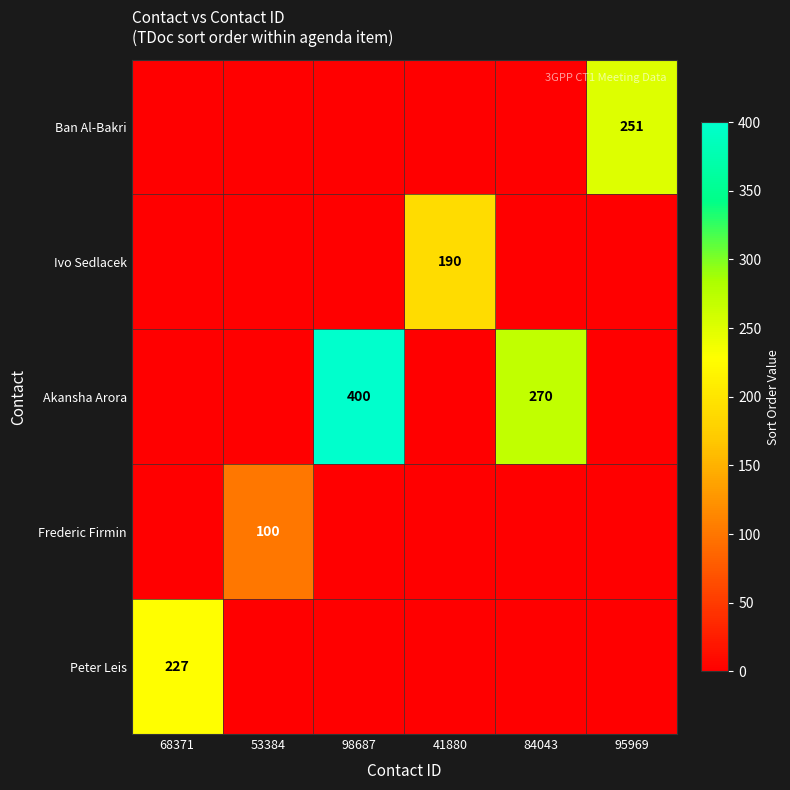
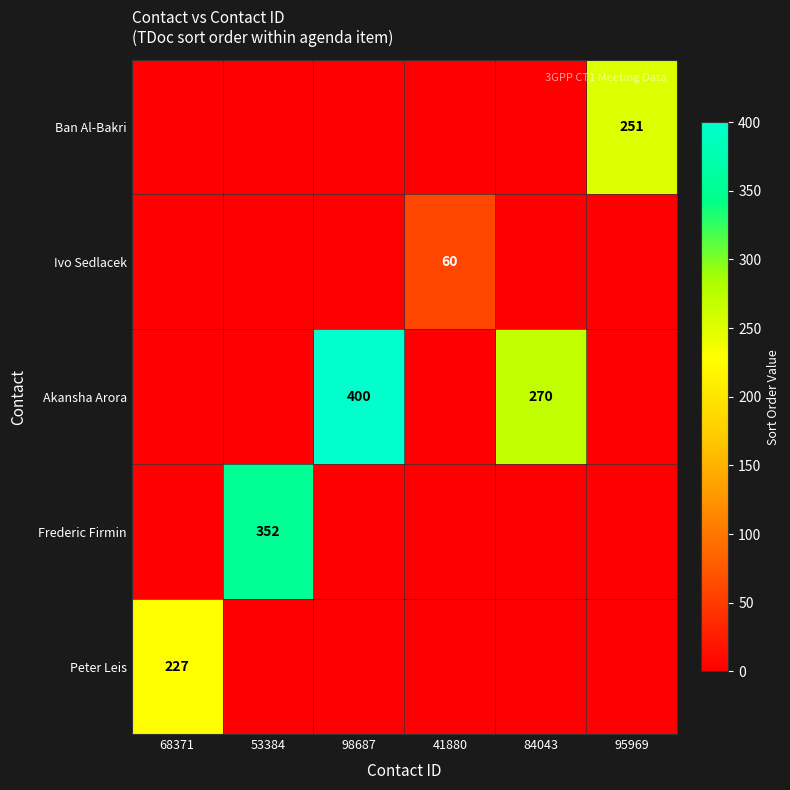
Ivo Sedlacek, 41880: 190 -> 60
Frederic Firmin, 53384: 100 -> 352
